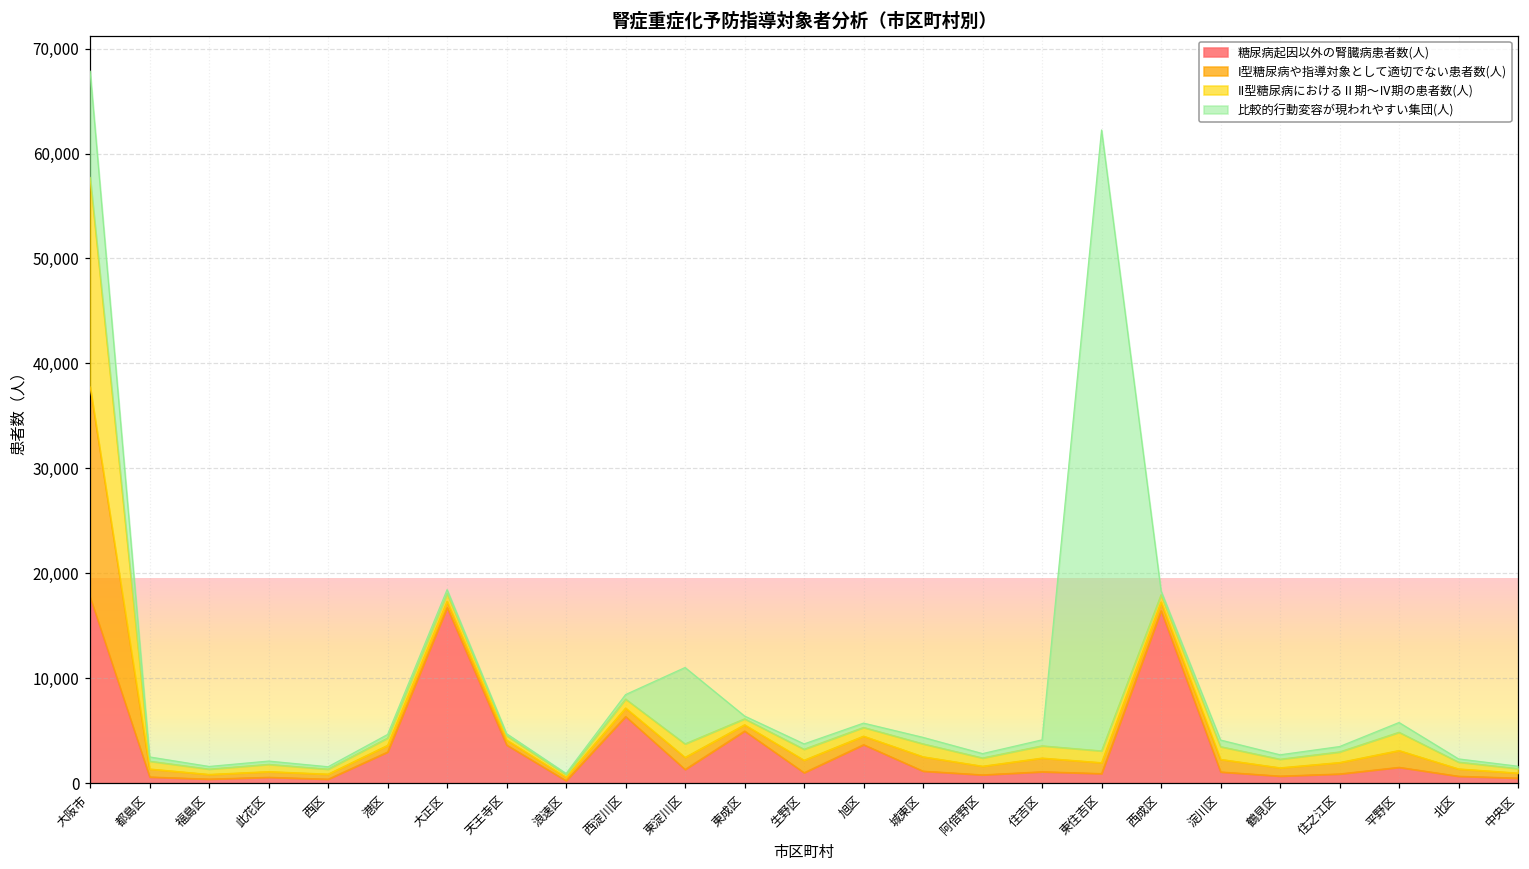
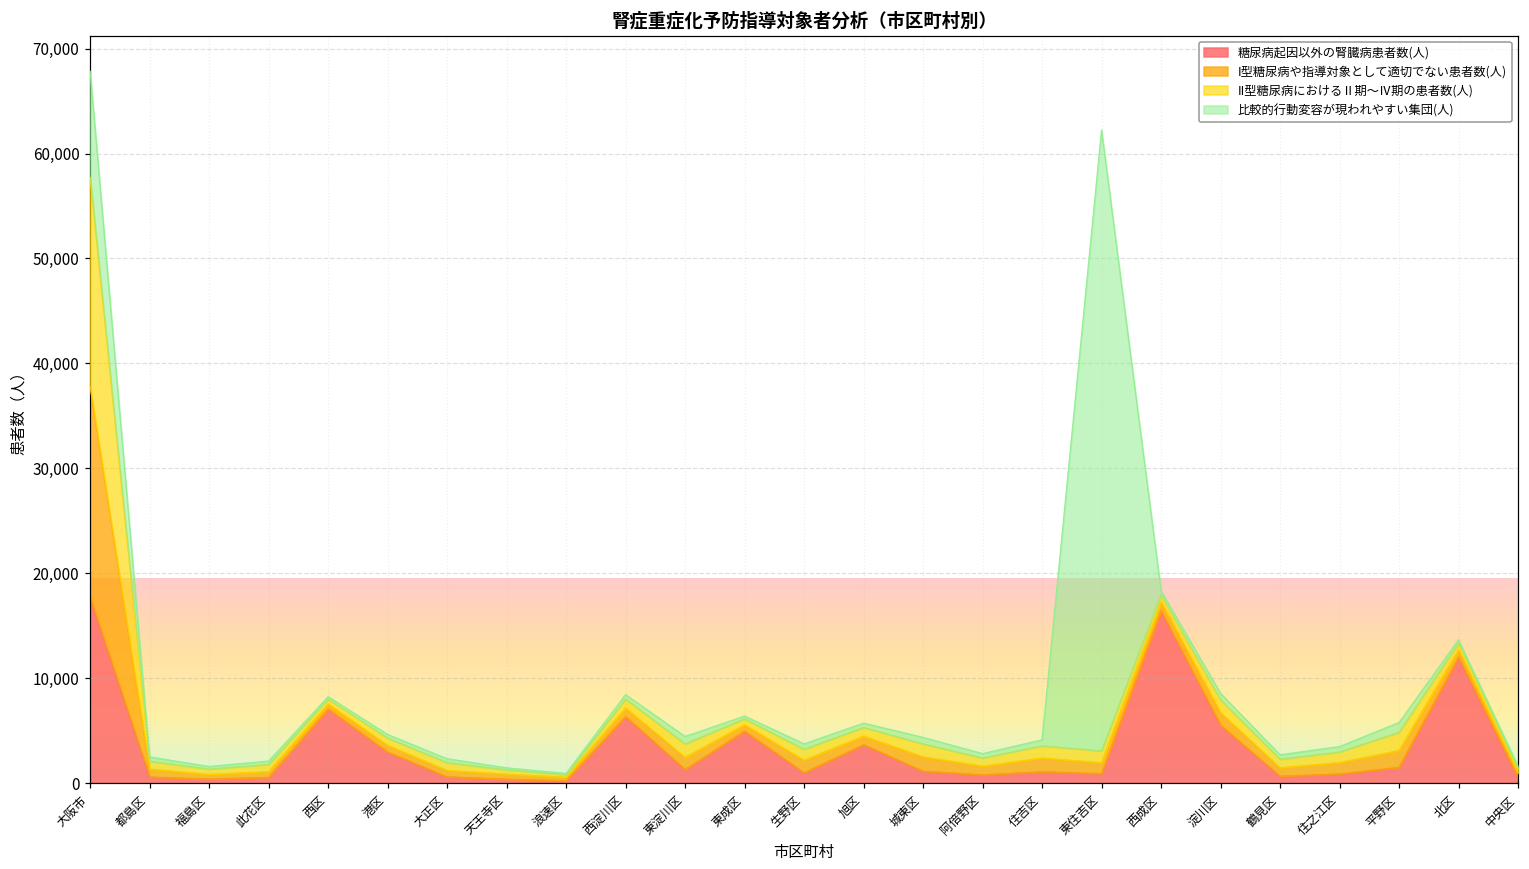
糖尿病起因以外の腎臓病患者数(人), 西区: 0 -> 7,000
糖尿病起因以外の腎臓病患者数(人), 大正区: 17,000 -> 1,000
糖尿病起因以外の腎臓病患者数(人), 天王寺区: 4,000 -> 0
比較的行動変容が現われやすい集団(人), 東淀川区: 7,000 -> 1,000
糖尿病起因以外の腎臓病患者数(人), 淀川区: 1,000 -> 6,000
糖尿病起因以外の腎臓病患者数(人), 北区: 1,000 -> 12,000
